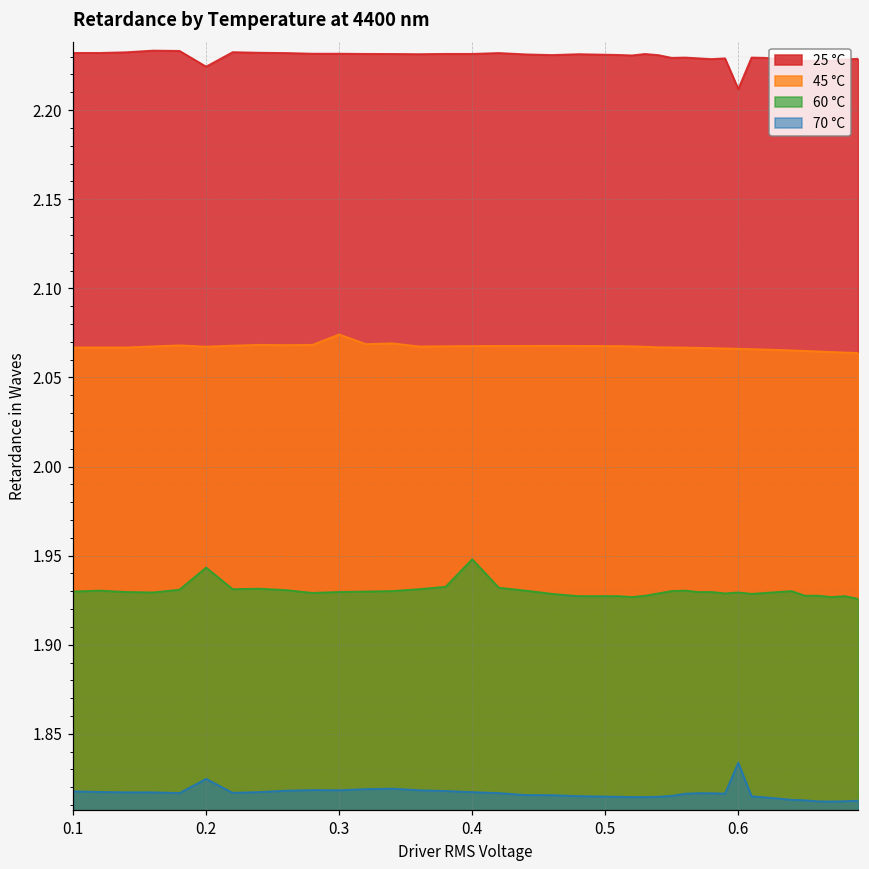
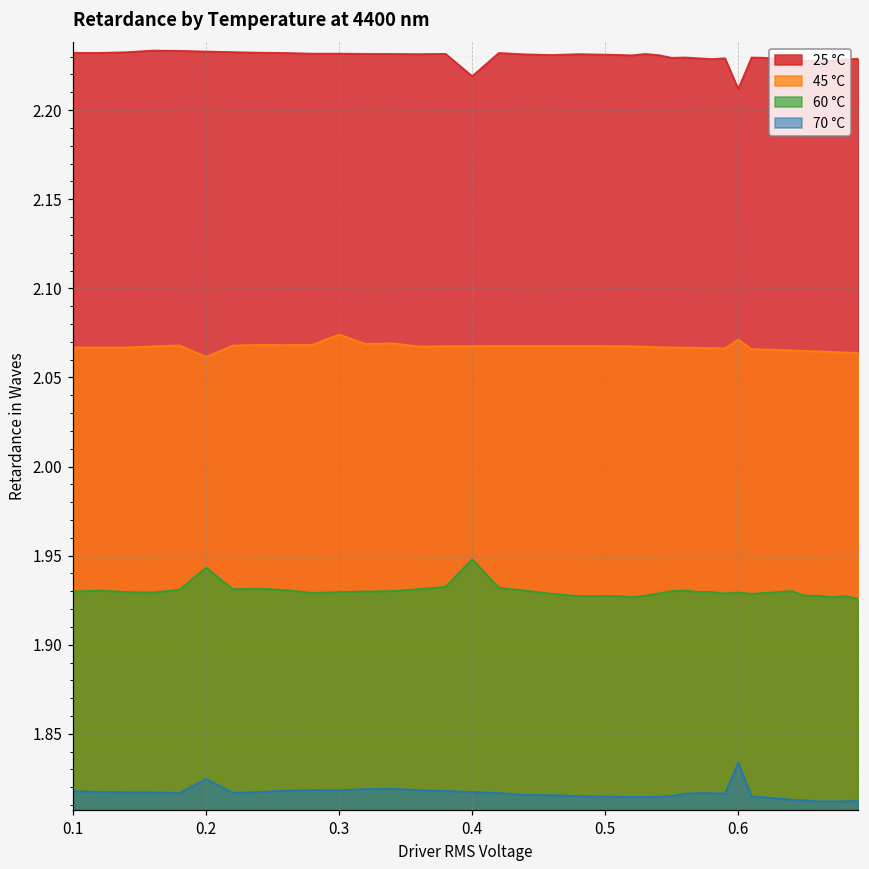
25 °C, 0.2: 2.224 -> 2.233
45 °C, 0.2: 2.067 -> 2.062
25 °C, 0.4: 2.232 -> 2.219
45 °C, 0.6: 2.066 -> 2.071
